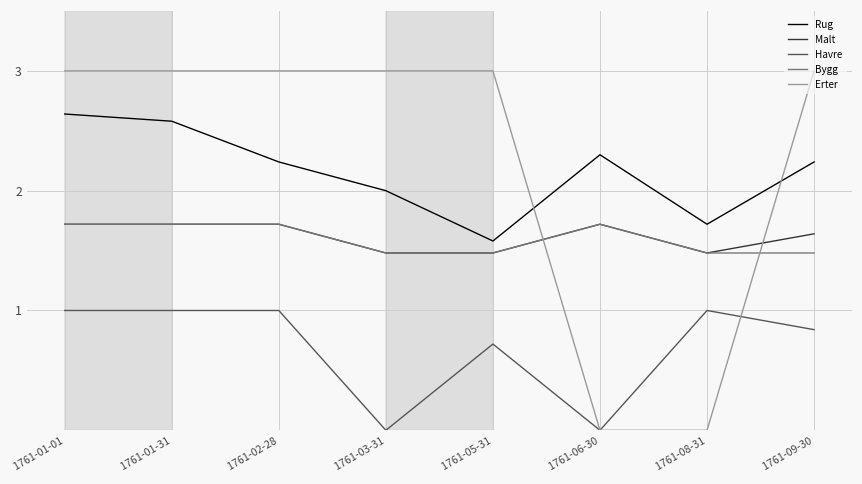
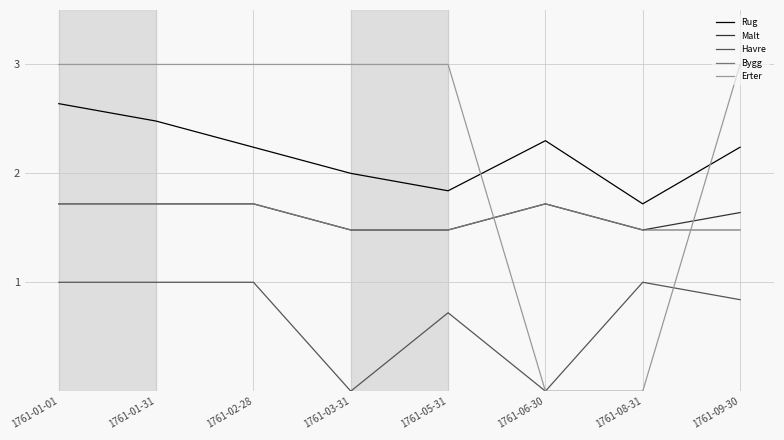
Rug, 1761-01-31: 2.58 -> 2.48
Rug, 1761-05-31: 1.58 -> 1.84
